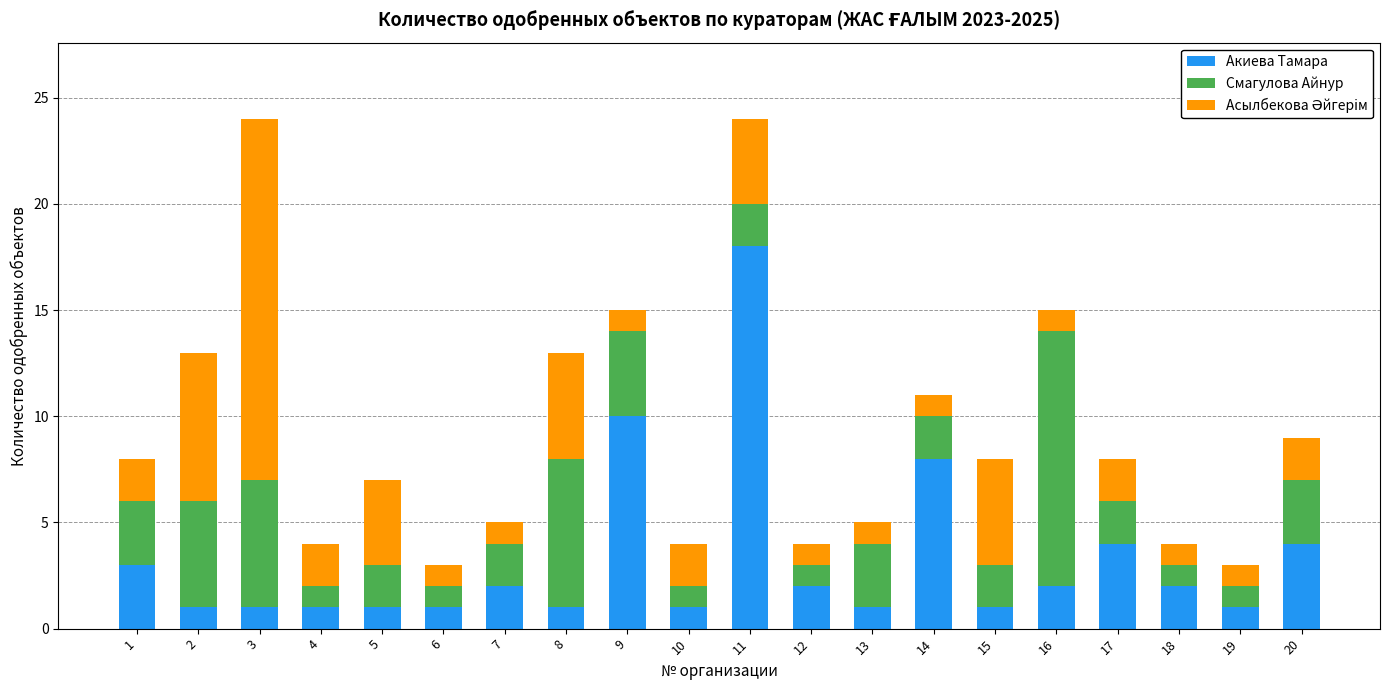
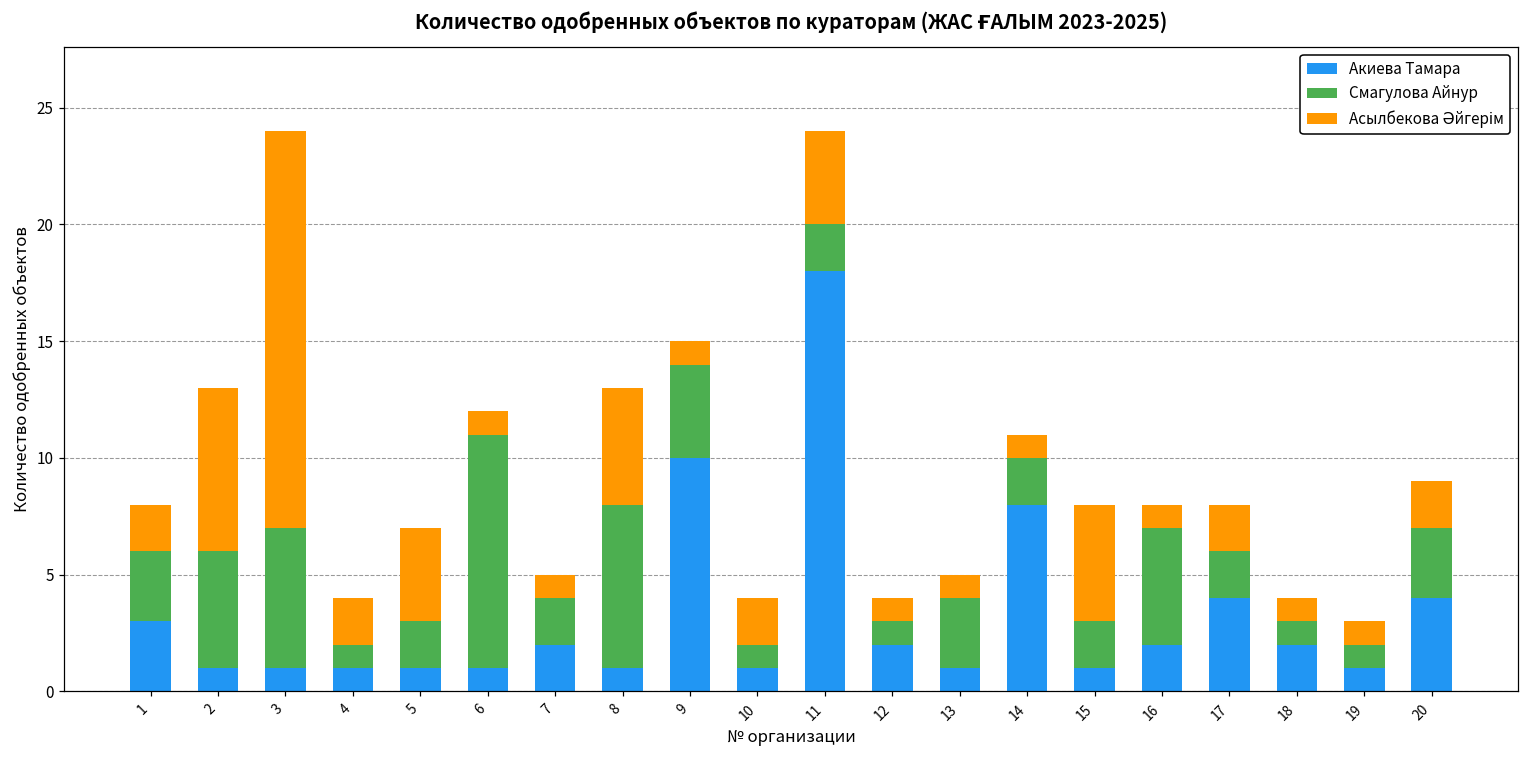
Смагулова Айнур, 6: 1 -> 10
Смагулова Айнур, 16: 12 -> 5
